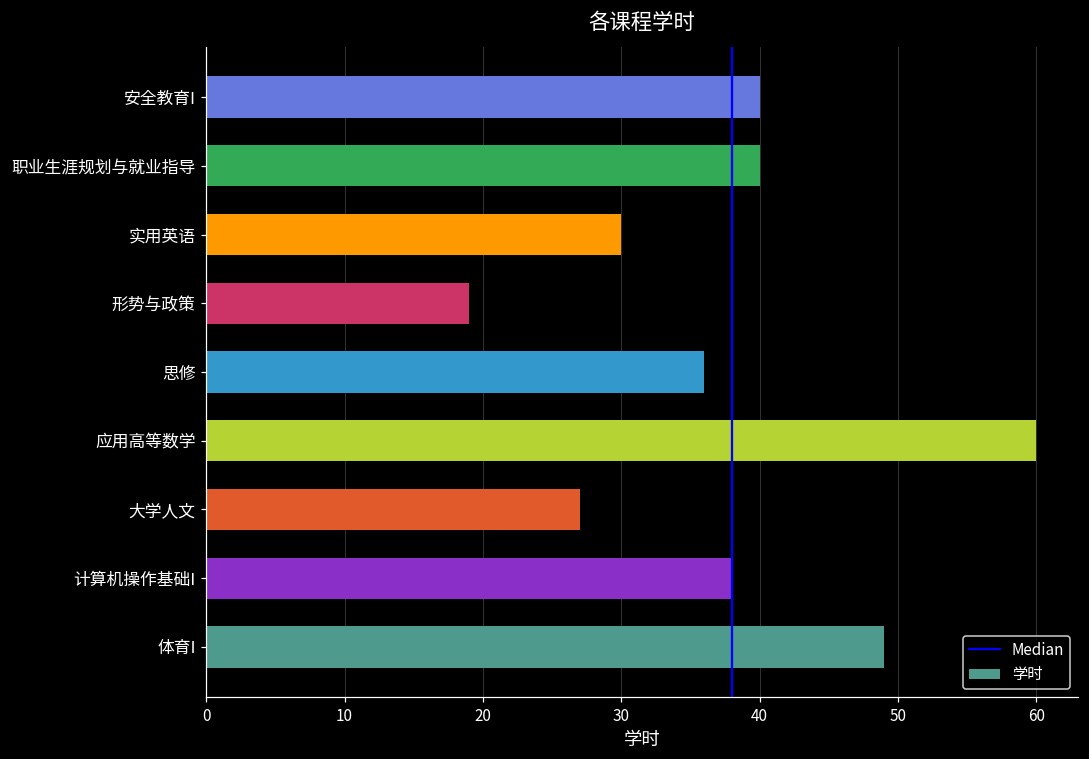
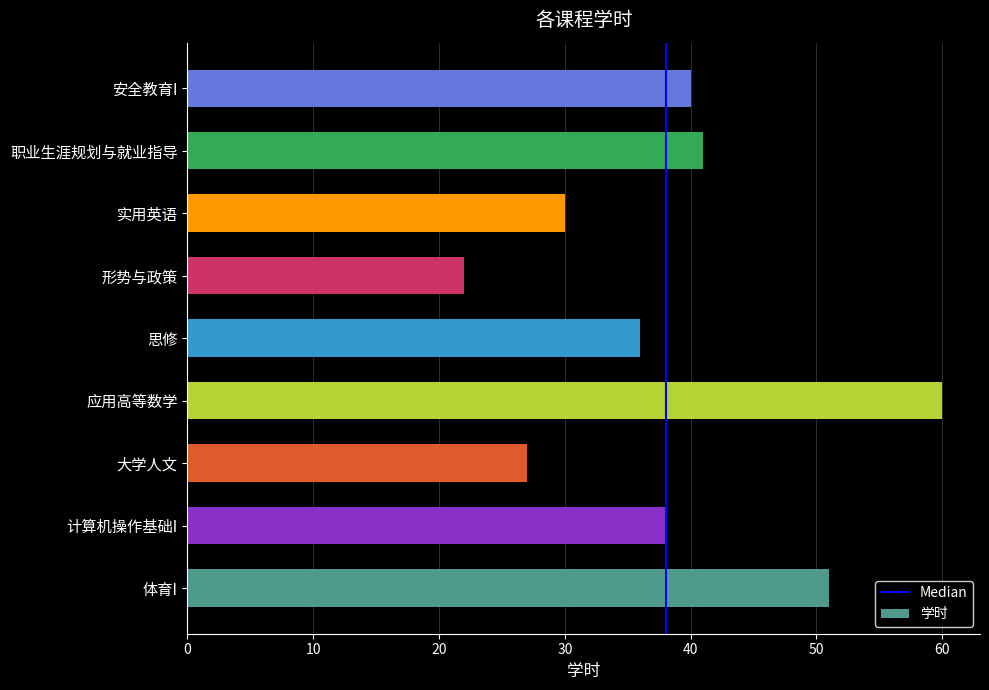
职业生涯规划与就业指导: 40 -> 41
形势与政策: 19 -> 22
体育I: 49 -> 51
